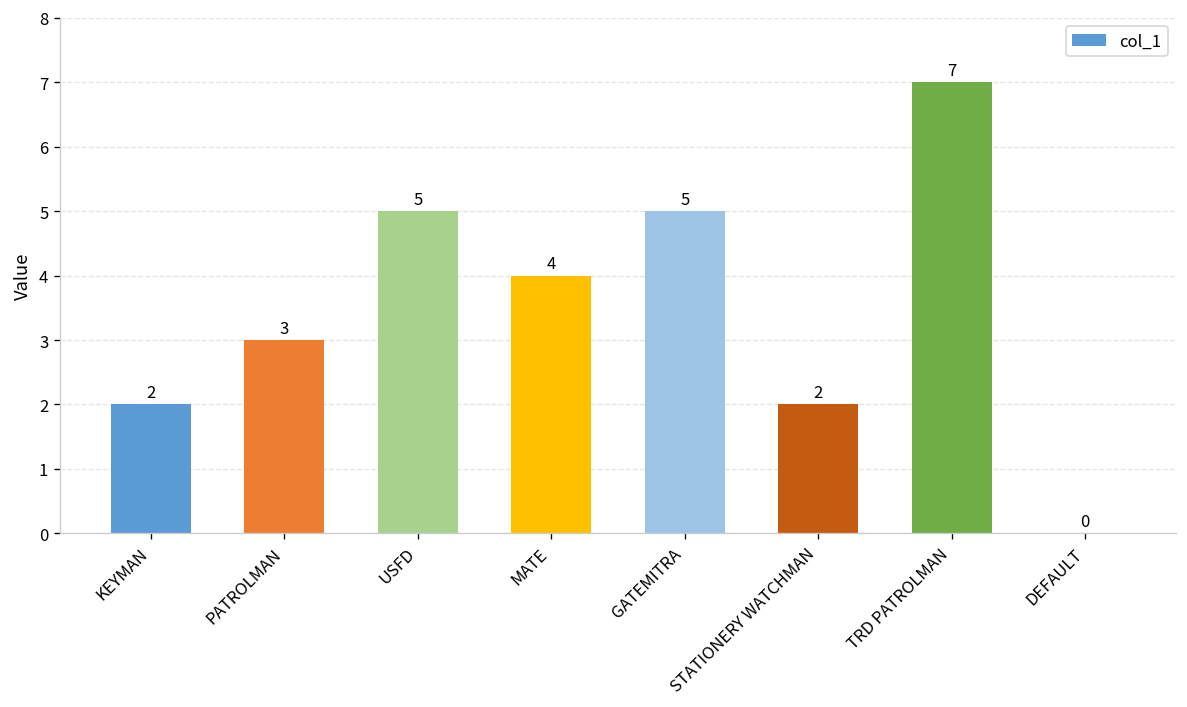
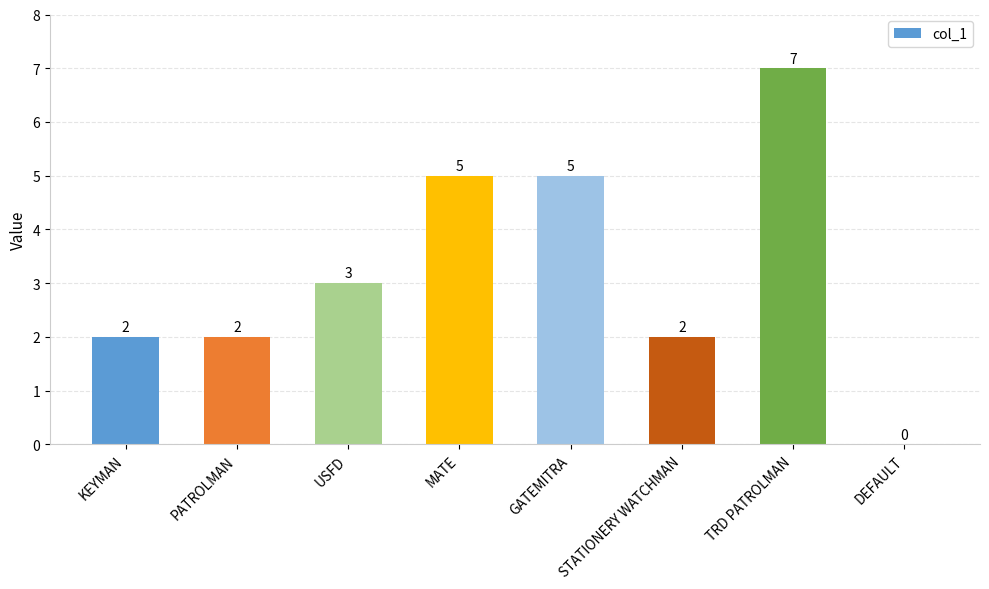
PATROLMAN: 3 -> 2
USFD: 5 -> 3
MATE: 4 -> 5
